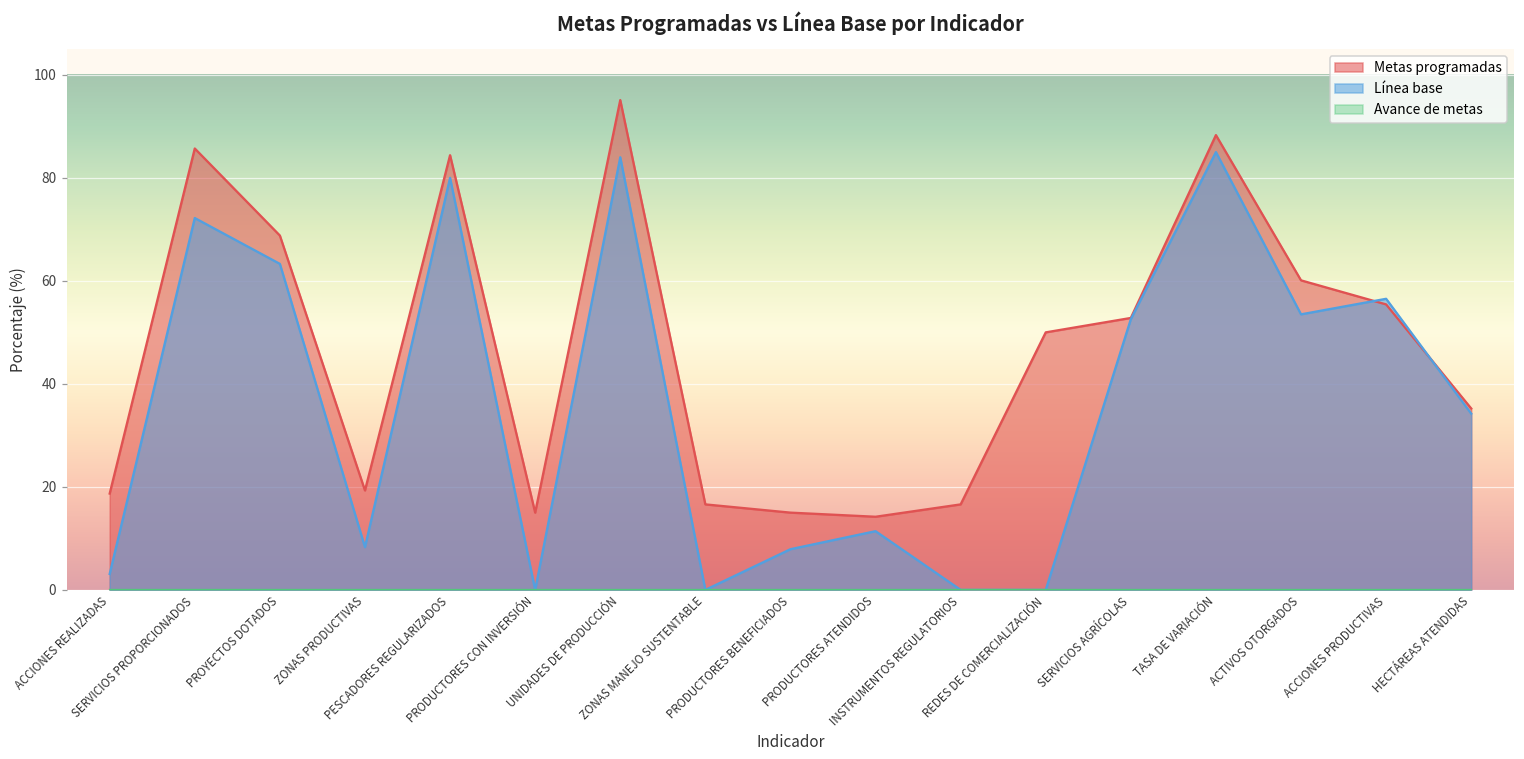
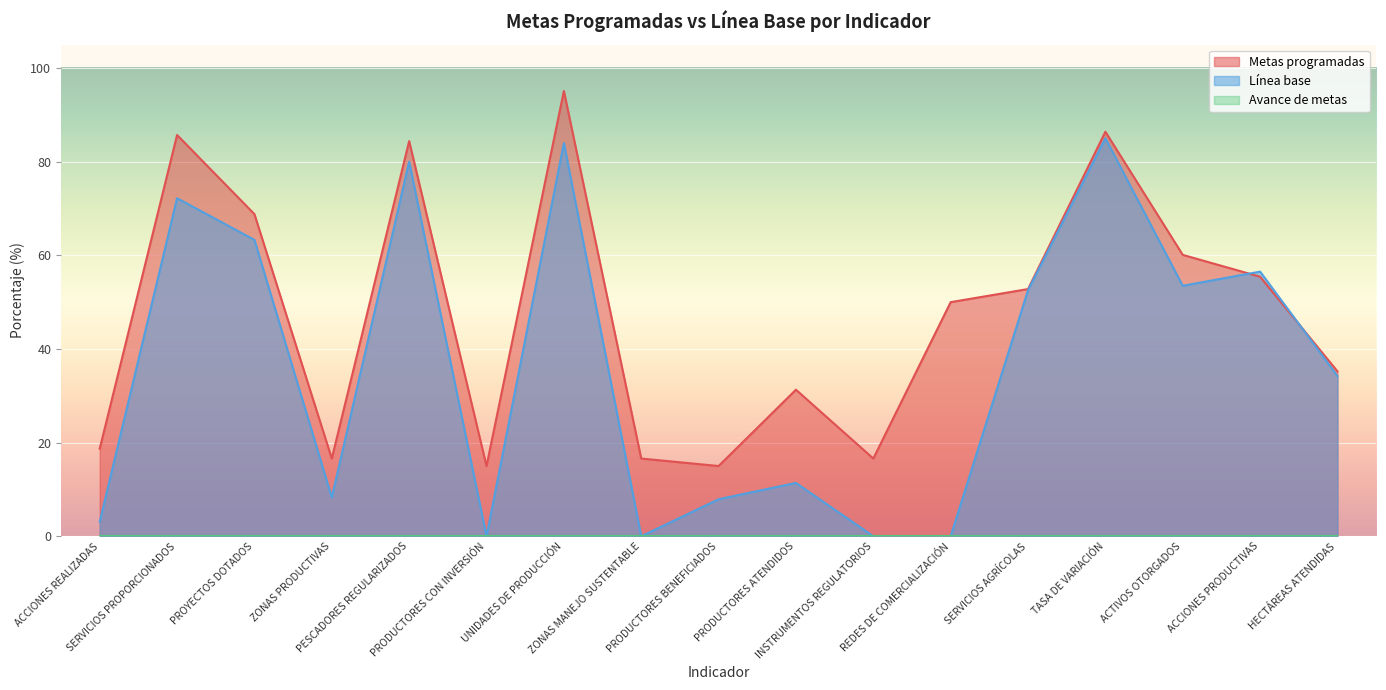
Metas programadas, ZONAS PRODUCTIVAS: 19 -> 17
Metas programadas, PRODUCTORES ATENDIDOS: 14 -> 31
Metas programadas, TASA DE VARIACIÓN: 88 -> 86
